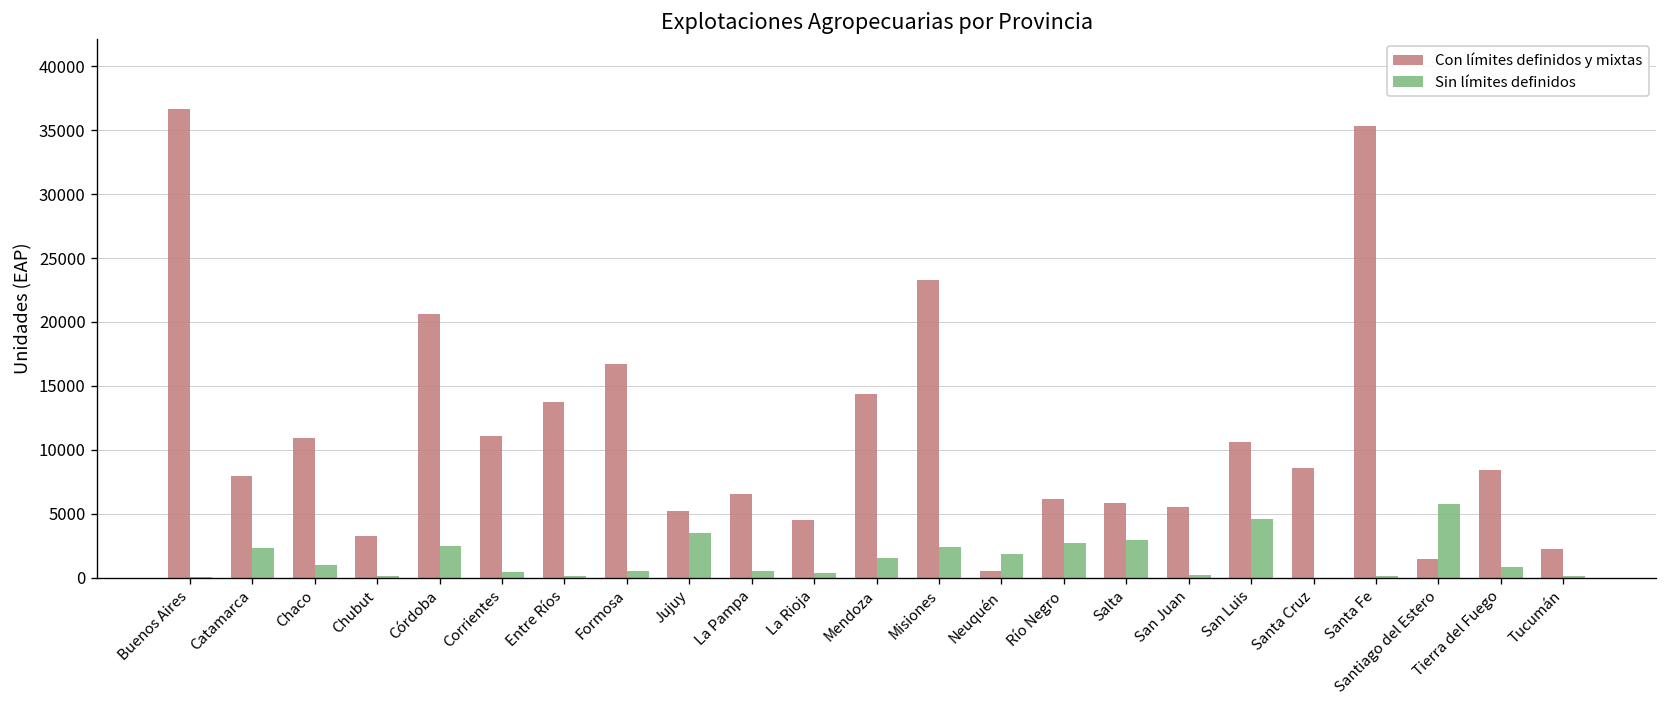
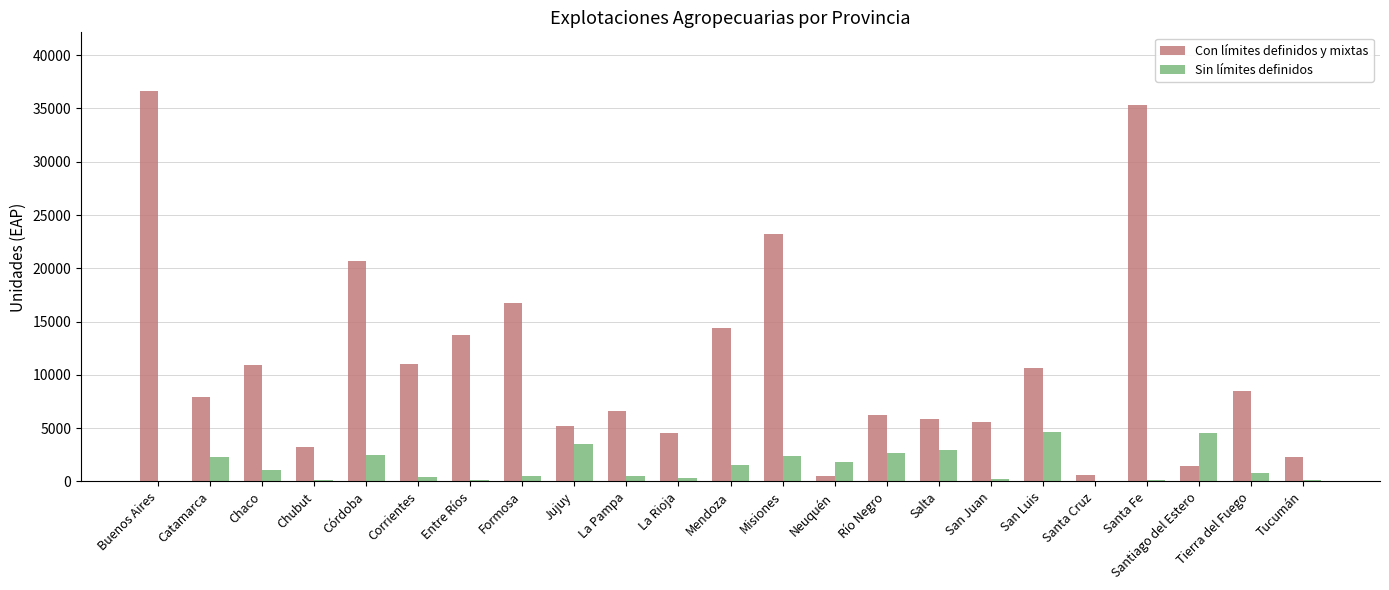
Con límites definidos y mixtas, Santa Cruz: 8600 -> 600
Sin límites definidos, Santiago del Estero: 5700 -> 4500
